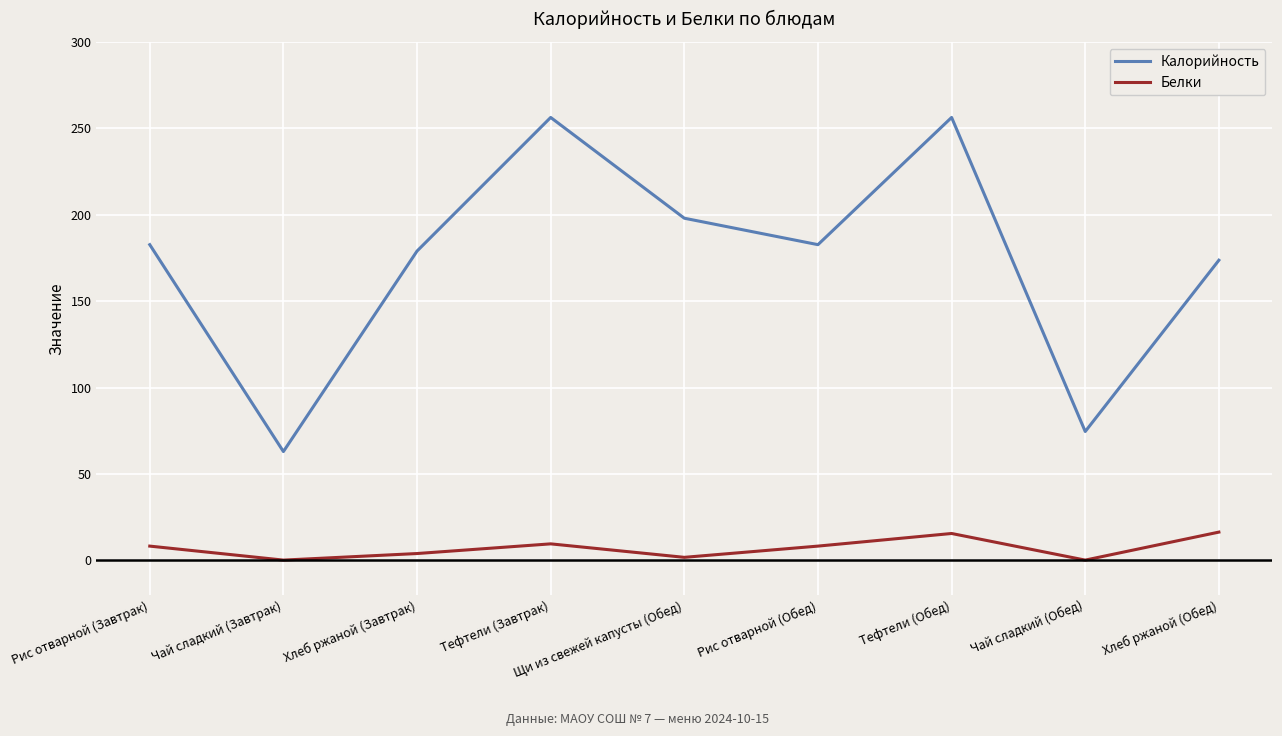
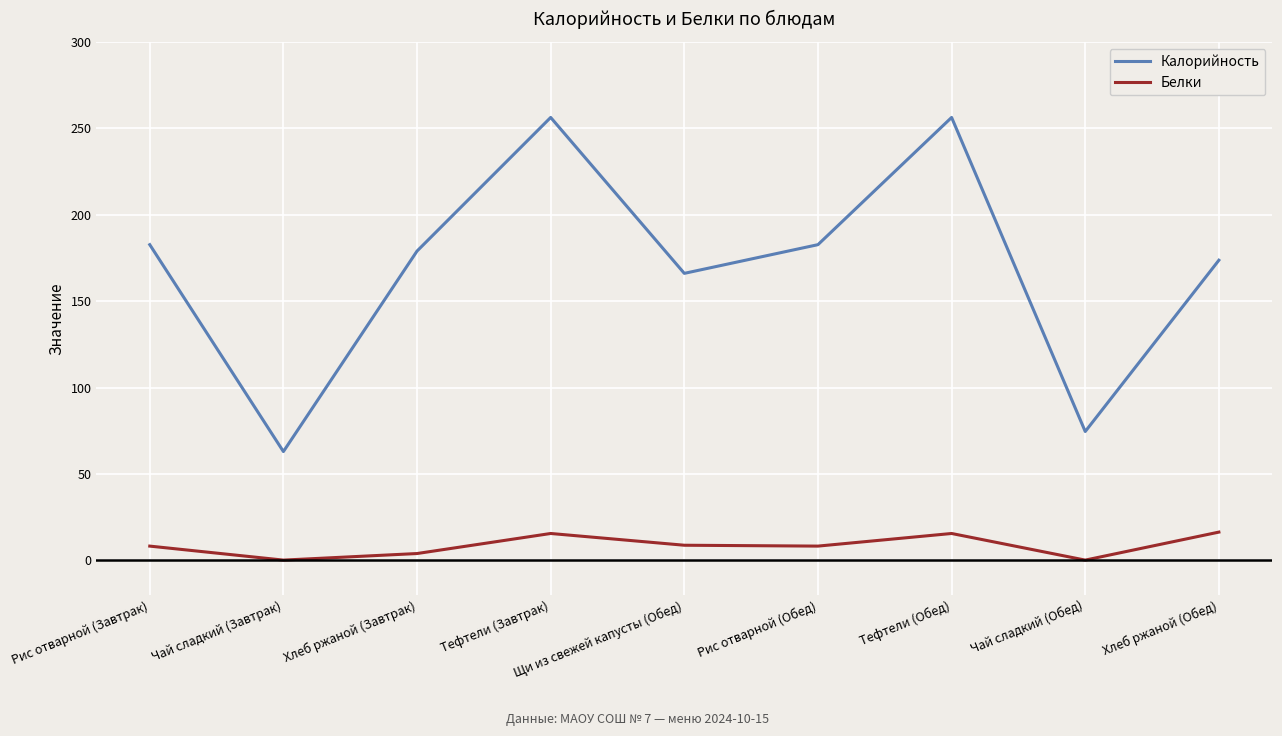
Белки, Тефтели (Завтрак): 10 -> 16
Калорийность, Щи из свежей капусты (Обед): 198 -> 166
Белки, Щи из свежей капусты (Обед): 2 -> 9
